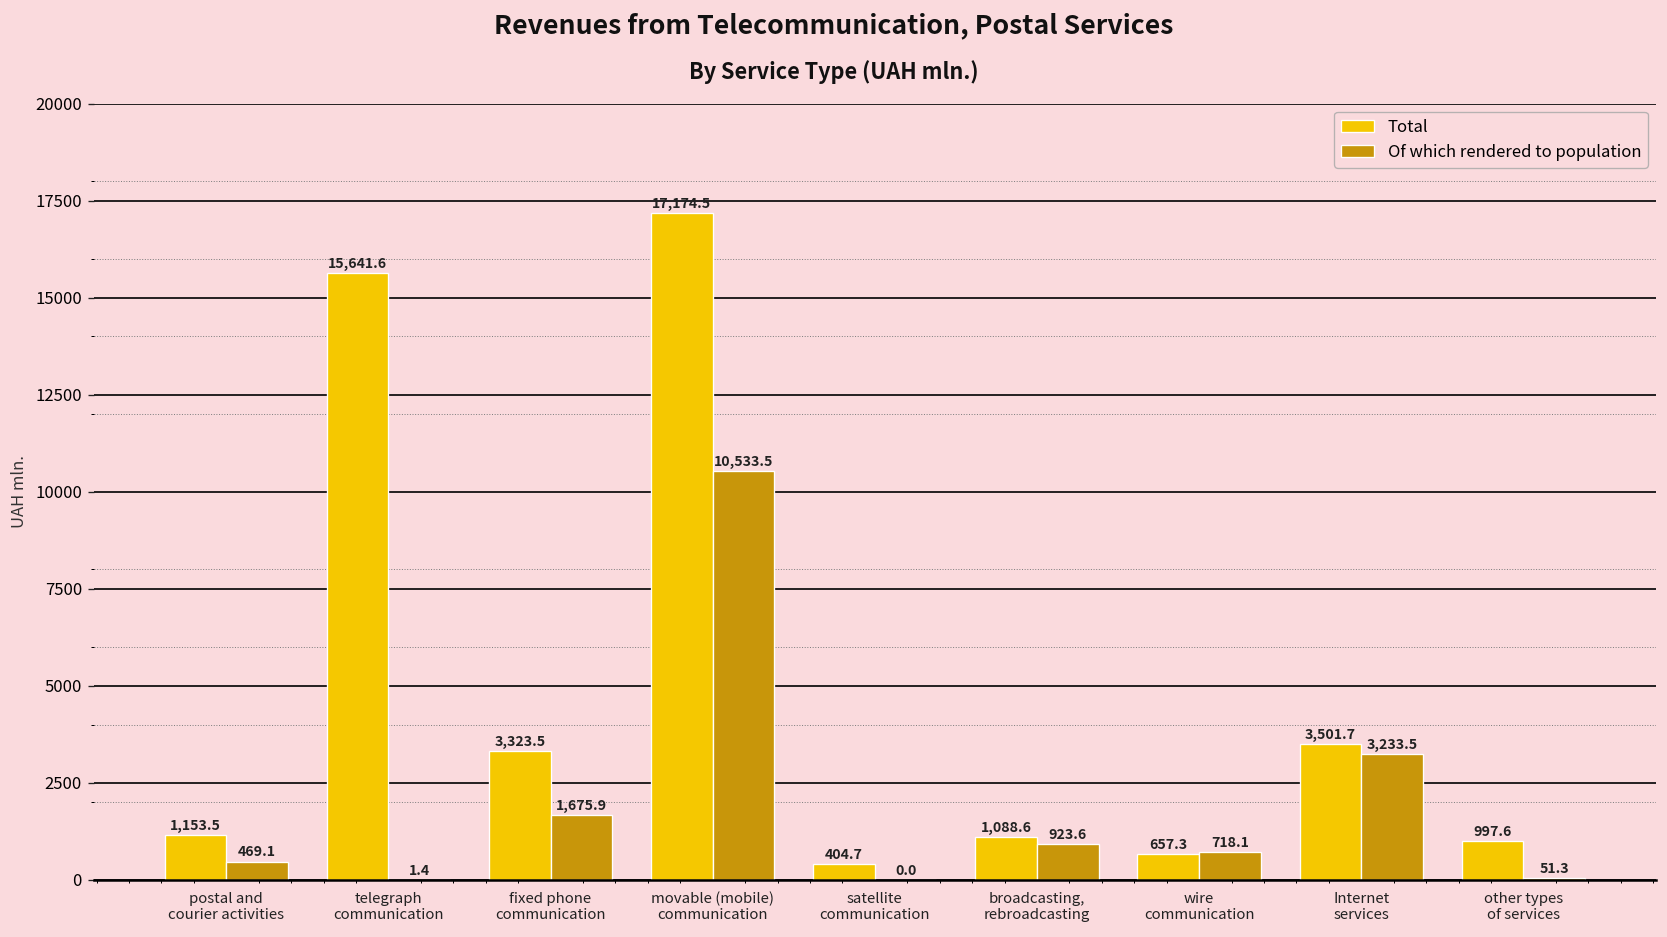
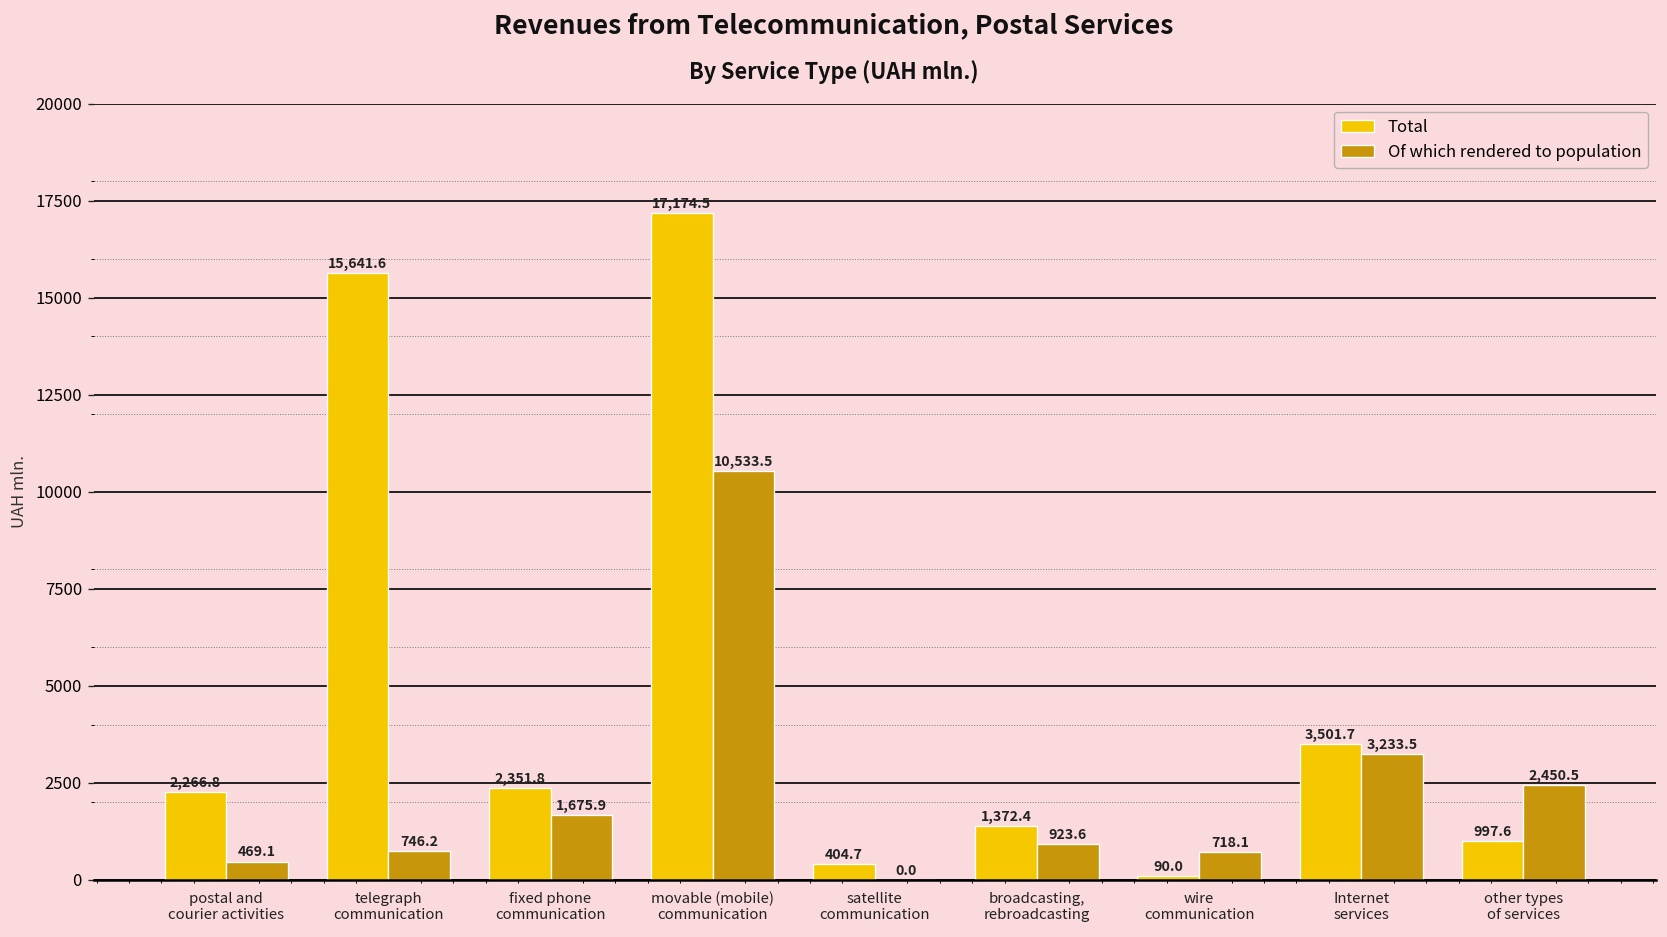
Total, postal and courier activities: 1,153.5 -> 2,266.8
Of which rendered to population, telegraph communication: 1.4 -> 746.2
Total, fixed phone communication: 3,323.5 -> 2,351.8
Total, broadcasting, rebroadcasting: 1,088.6 -> 1,372.4
Total, wire communication: 657.3 -> 90.0
Of which rendered to population, other types of services: 51.3 -> 2,450.5
